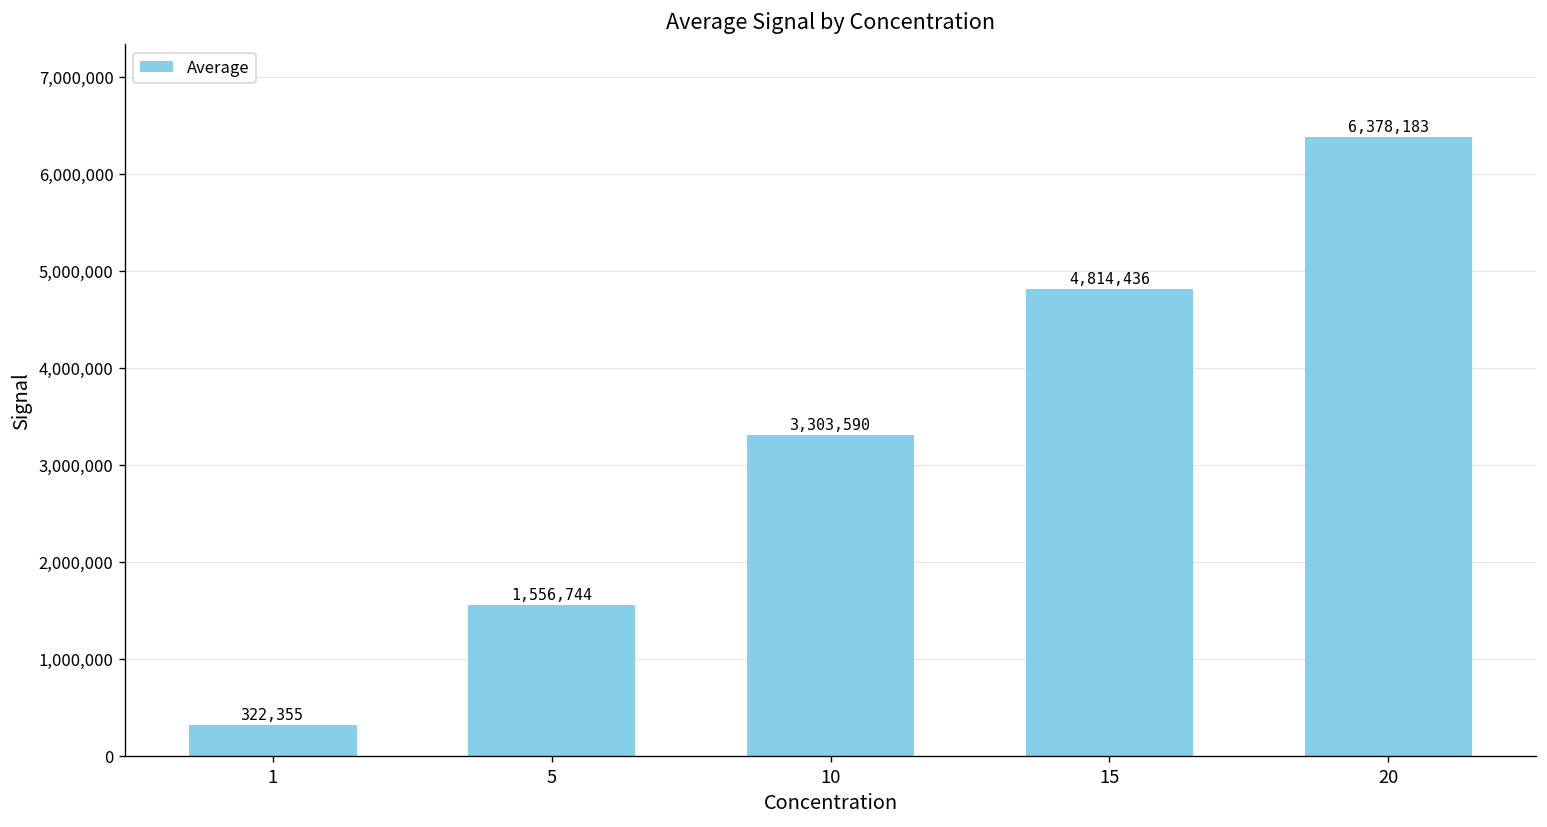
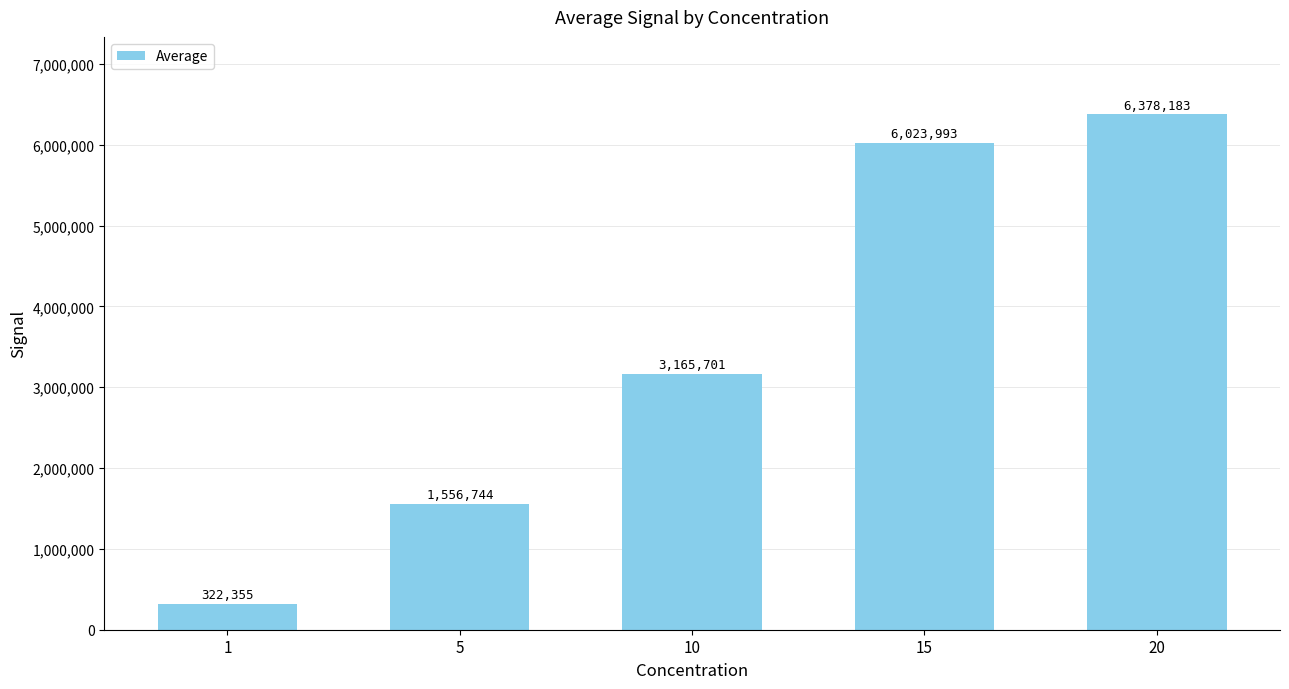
10: 3,303,590 -> 3,165,701
15: 4,814,436 -> 6,023,993
